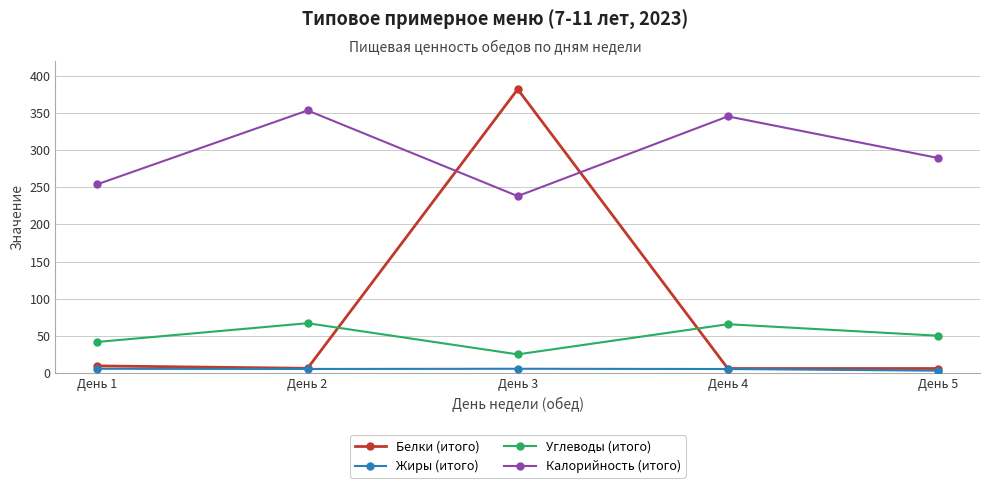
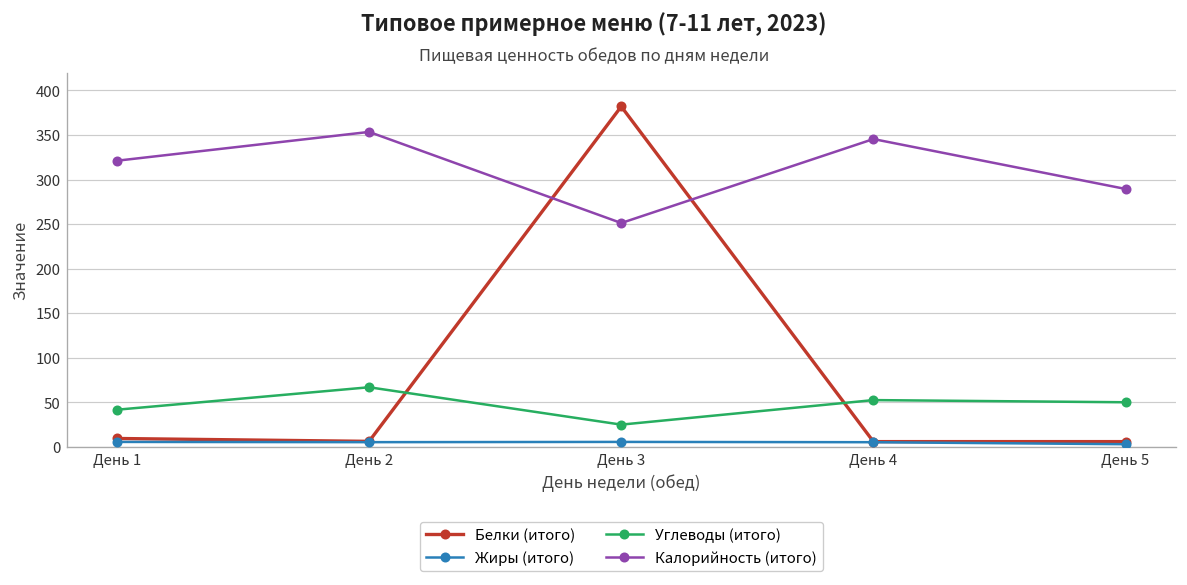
Калорийность (итого), День 1: 250 -> 320
Калорийность (итого), День 3: 240 -> 250
Углеводы (итого), День 4: 70 -> 50
